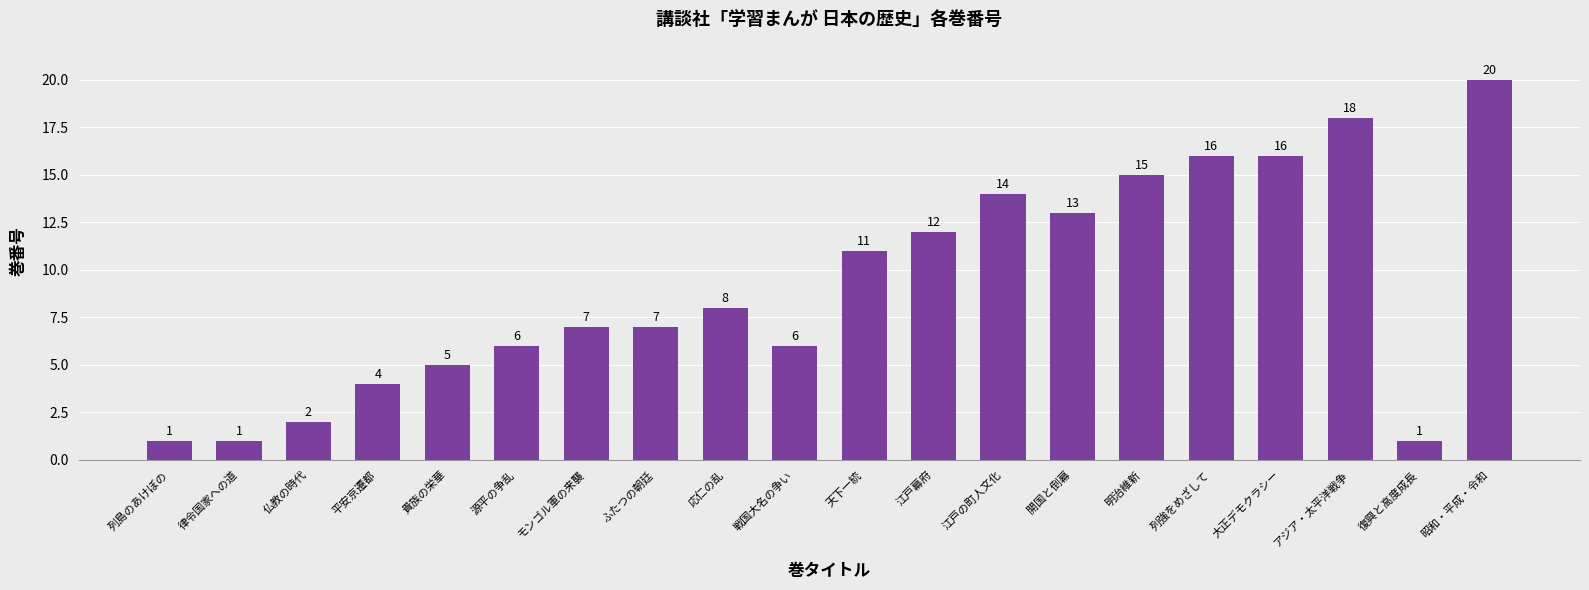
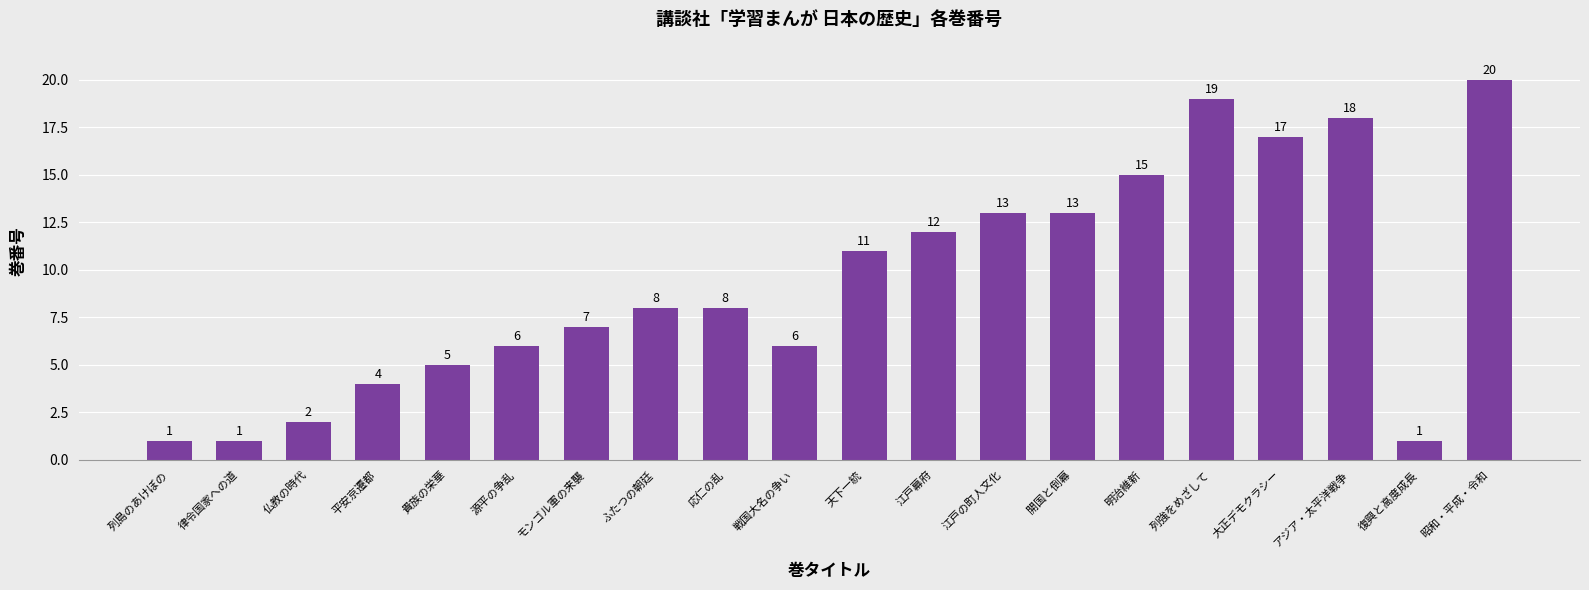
ふたつの朝廷: 7 -> 8
江戸の町人文化: 14 -> 13
列強をめざして: 16 -> 19
大正デモクラシー: 16 -> 17
